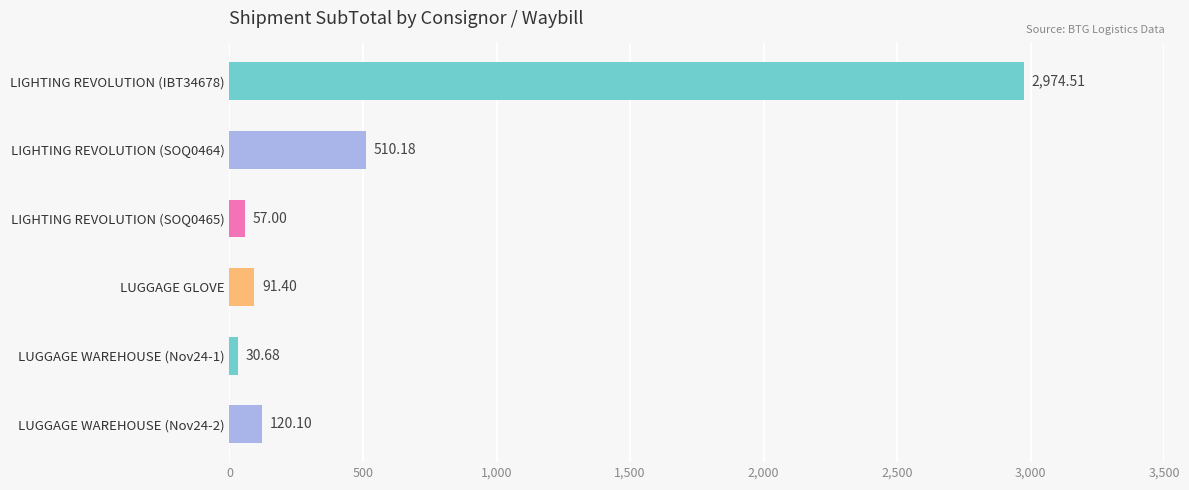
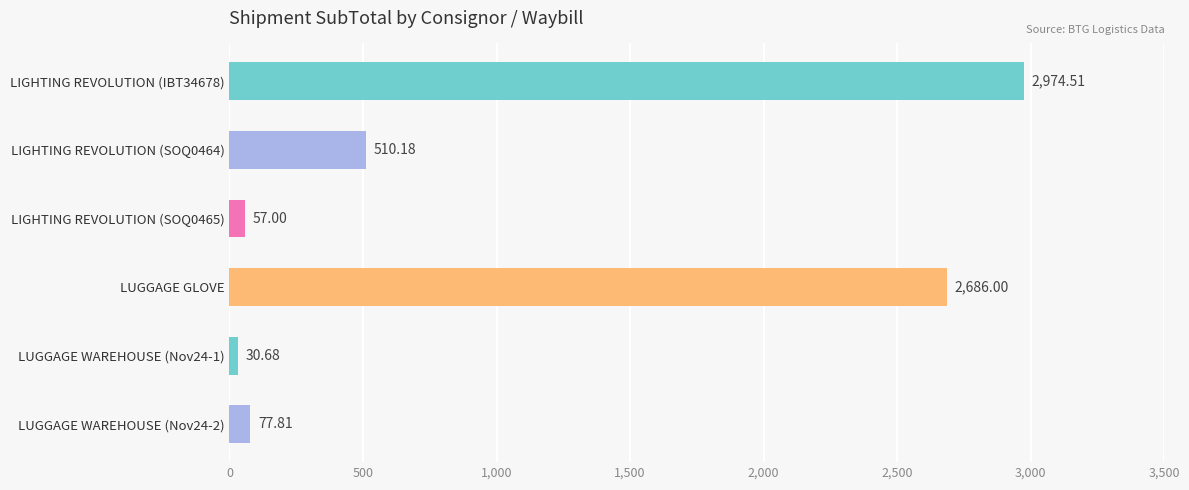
LUGGAGE GLOVE: 91.40 -> 2,686.00
LUGGAGE WAREHOUSE (Nov24-2): 120.10 -> 77.81
